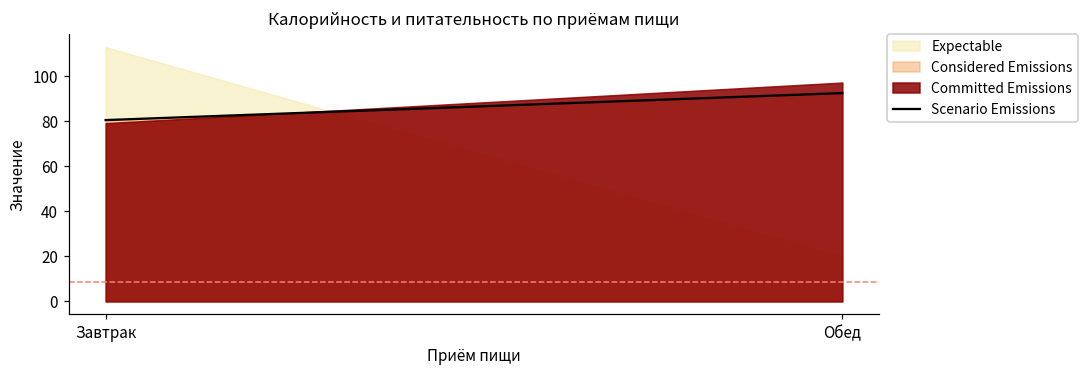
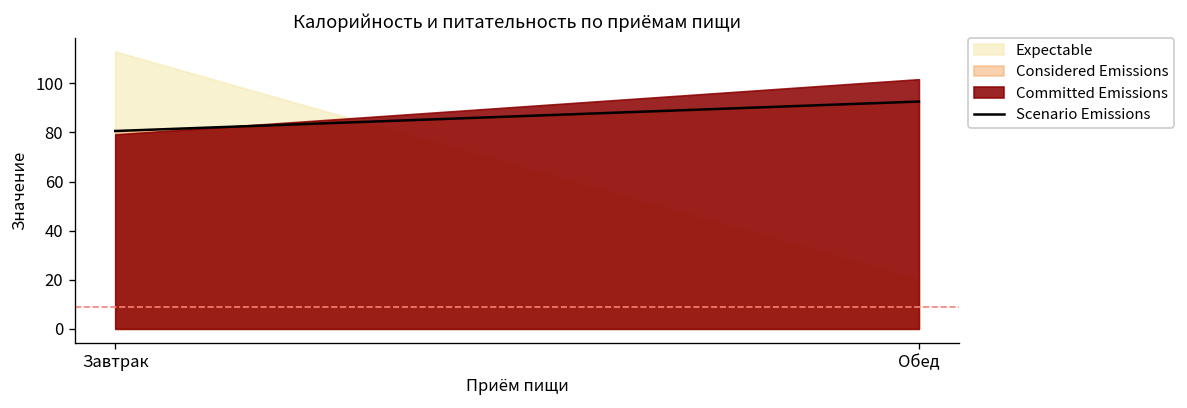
Committed Emissions, Обед: 97 -> 102
